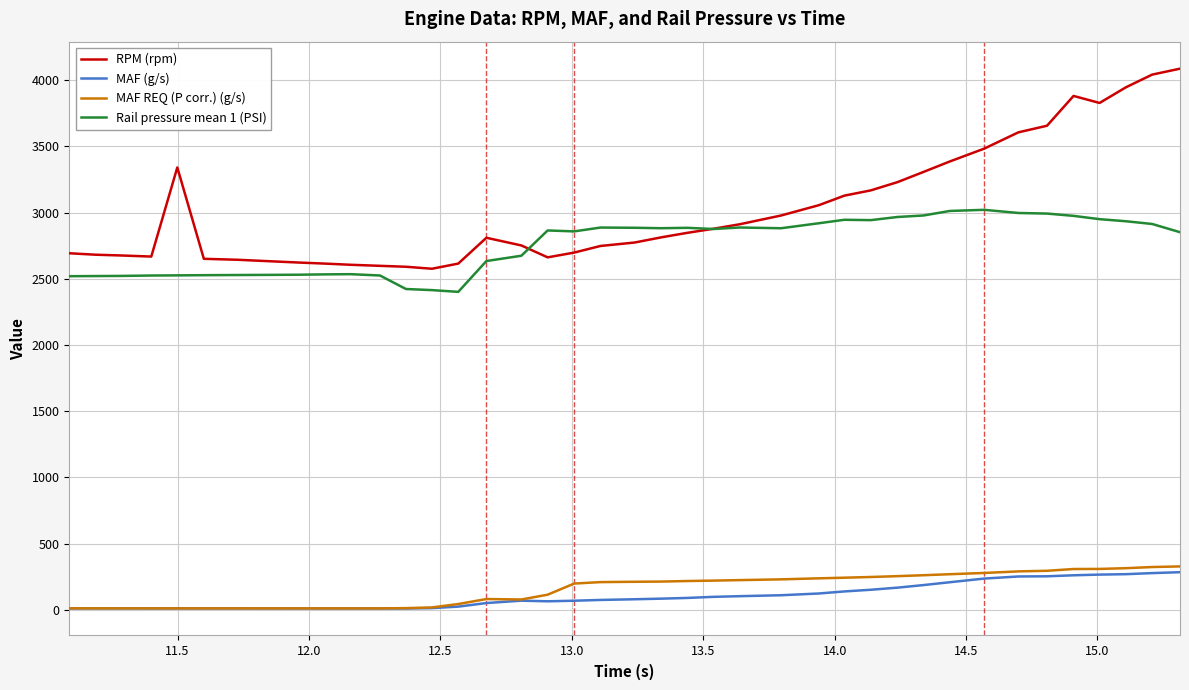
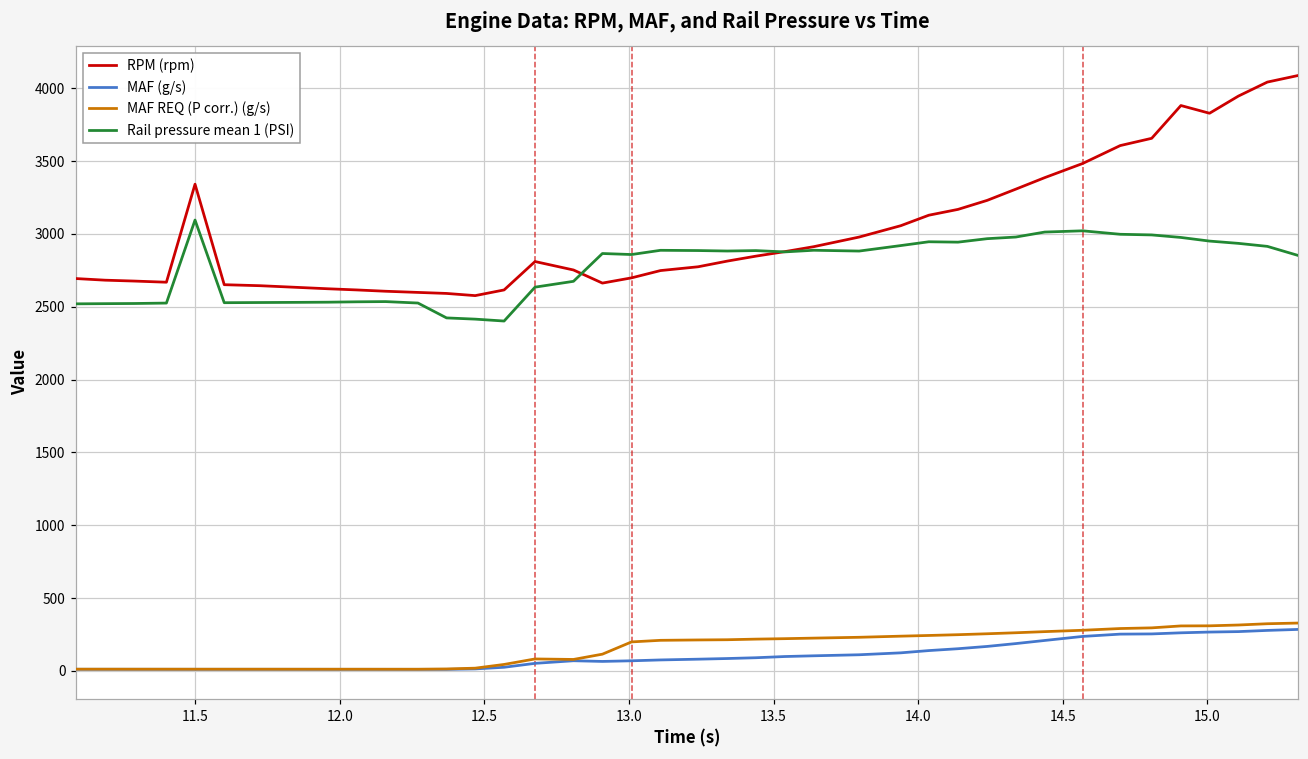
Rail pressure mean 1 (PSI), 11.5: 2530 -> 3090
